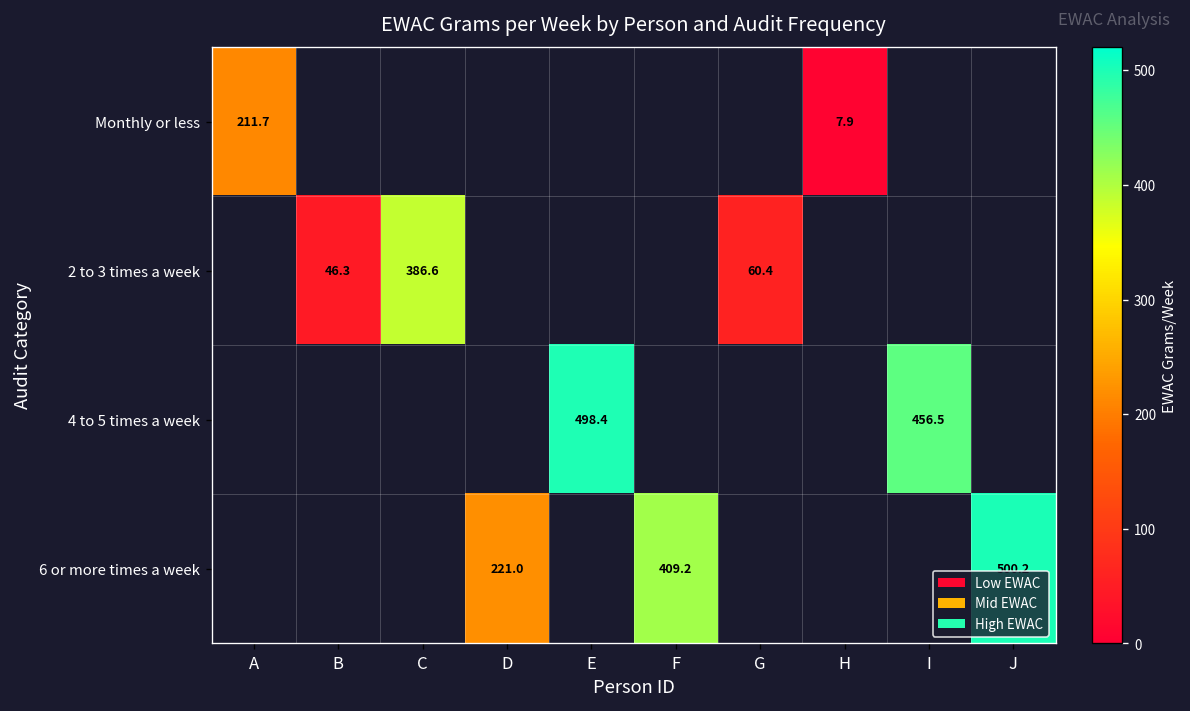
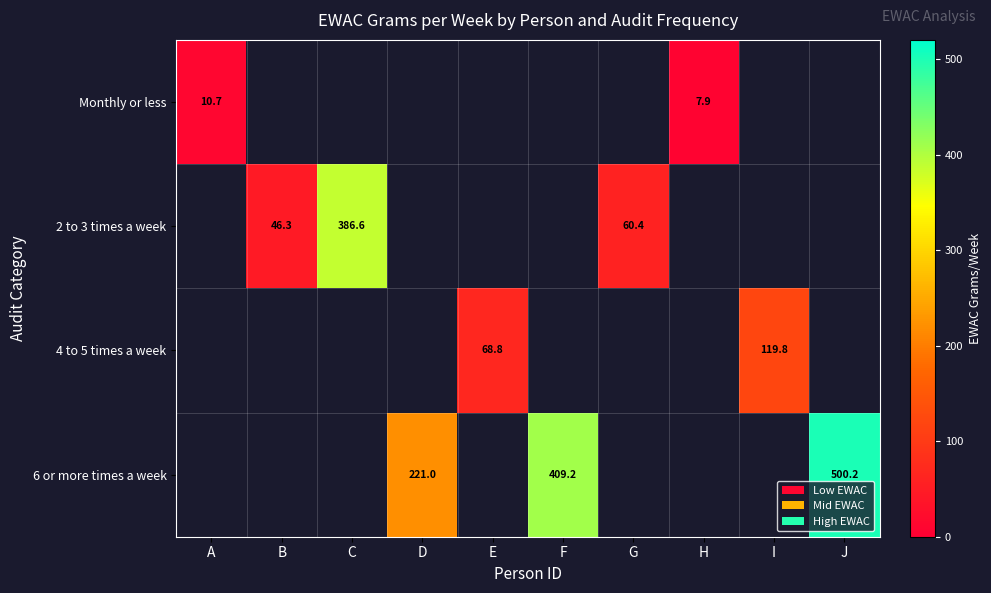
Monthly or less, A: 211.7 -> 10.7
4 to 5 times a week, E: 498.4 -> 68.8
4 to 5 times a week, I: 456.5 -> 119.8
